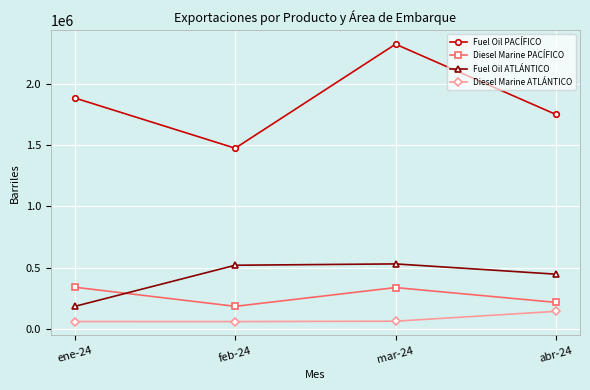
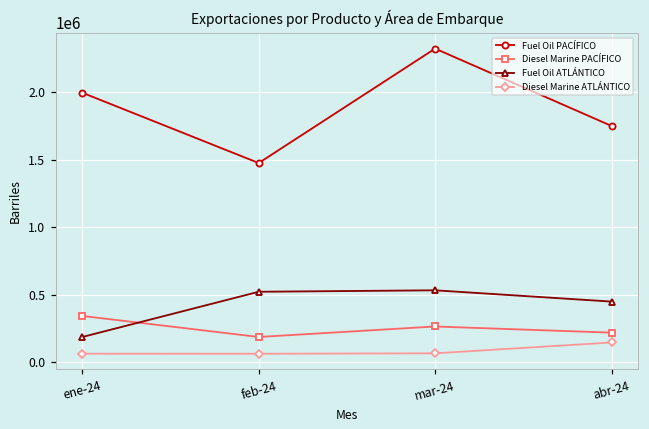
Fuel Oil PACÍFICO, ene-24: 1880000 -> 2000000
Diesel Marine PACÍFICO, mar-24: 340000 -> 260000
